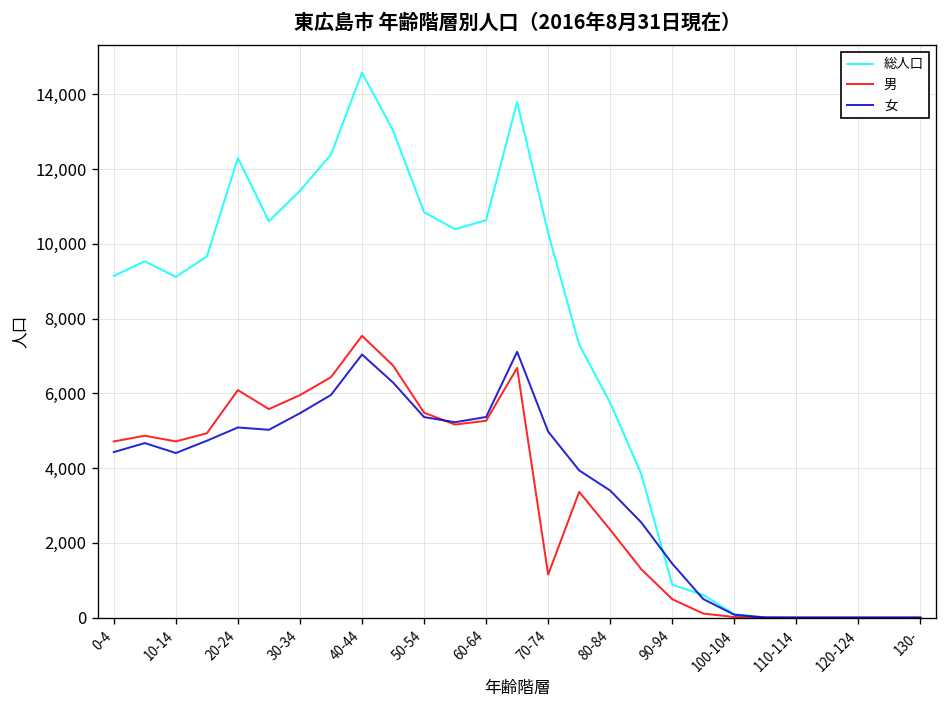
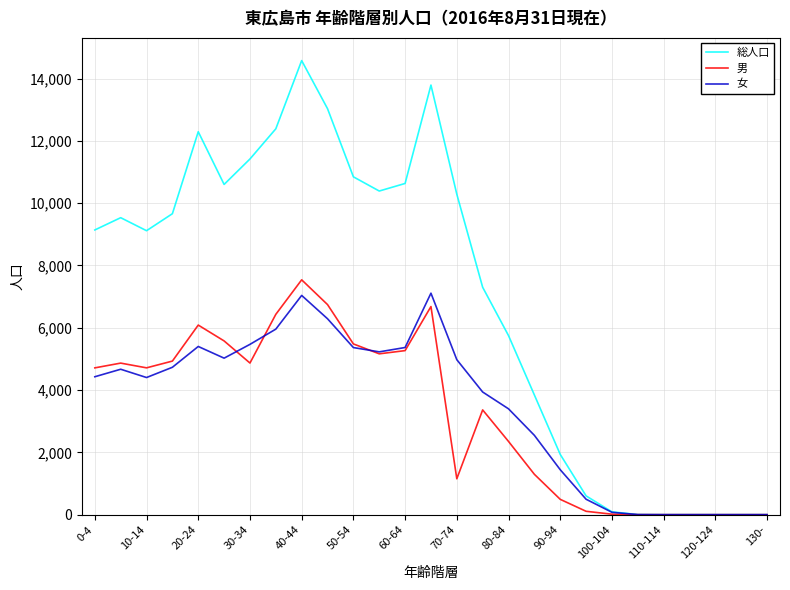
女, 20-24: 5,100 -> 5,400
男, 30-34: 6,000 -> 4,900
総人口, 90-94: 900 -> 1,900
